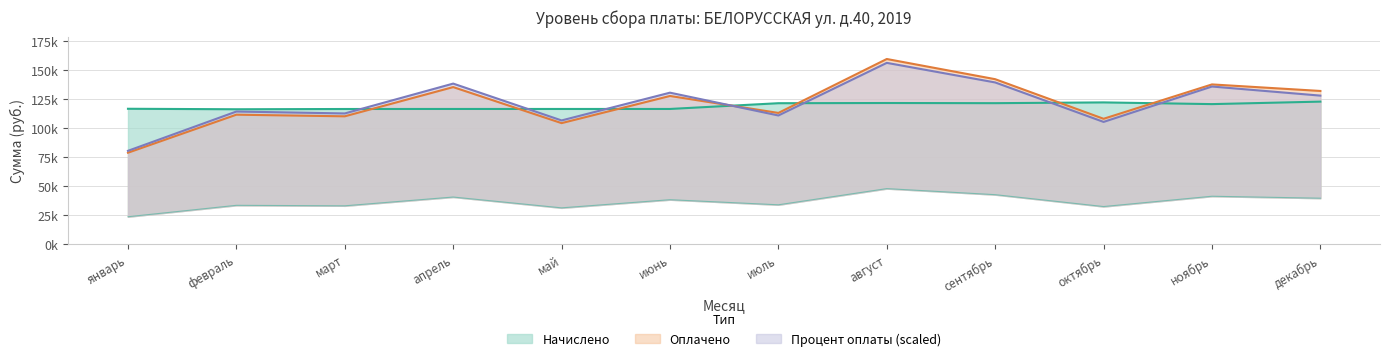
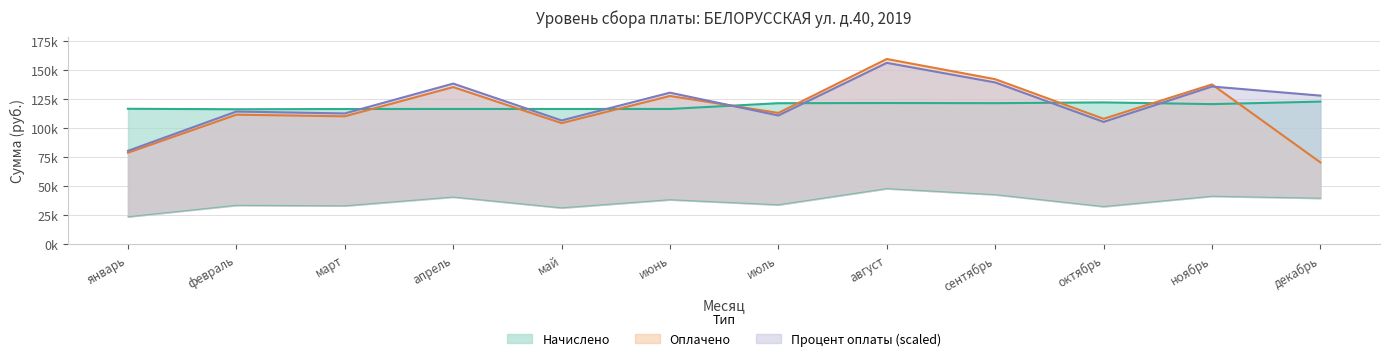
Оплачено, декабрь: 132000 -> 71000
